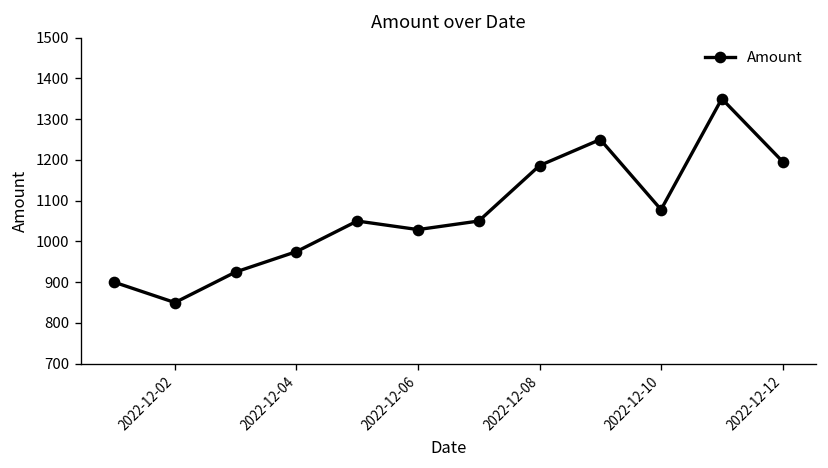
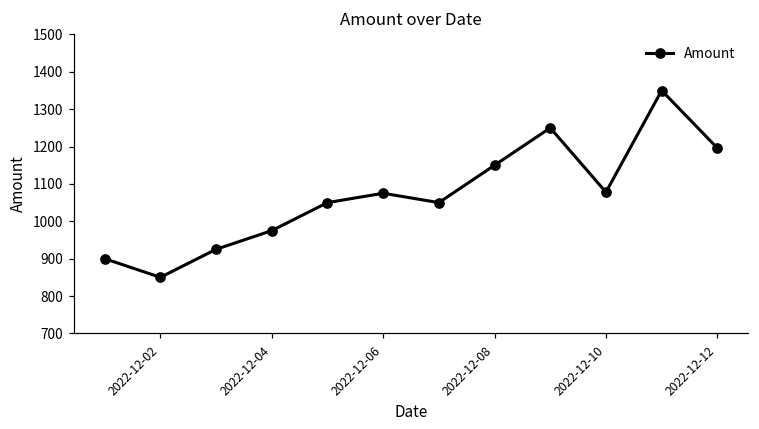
2022-12-06: 1030 -> 1080
2022-12-08: 1190 -> 1150
